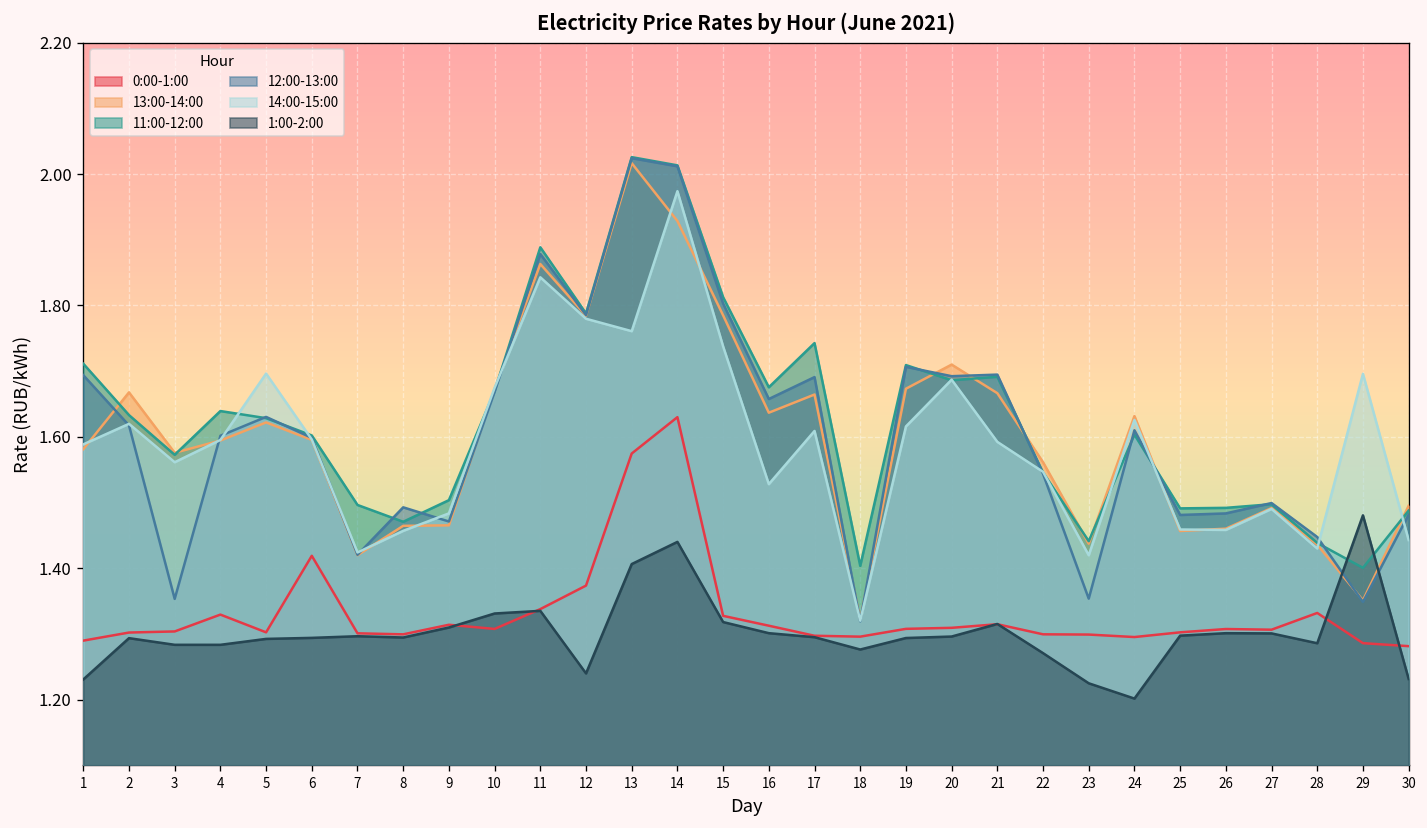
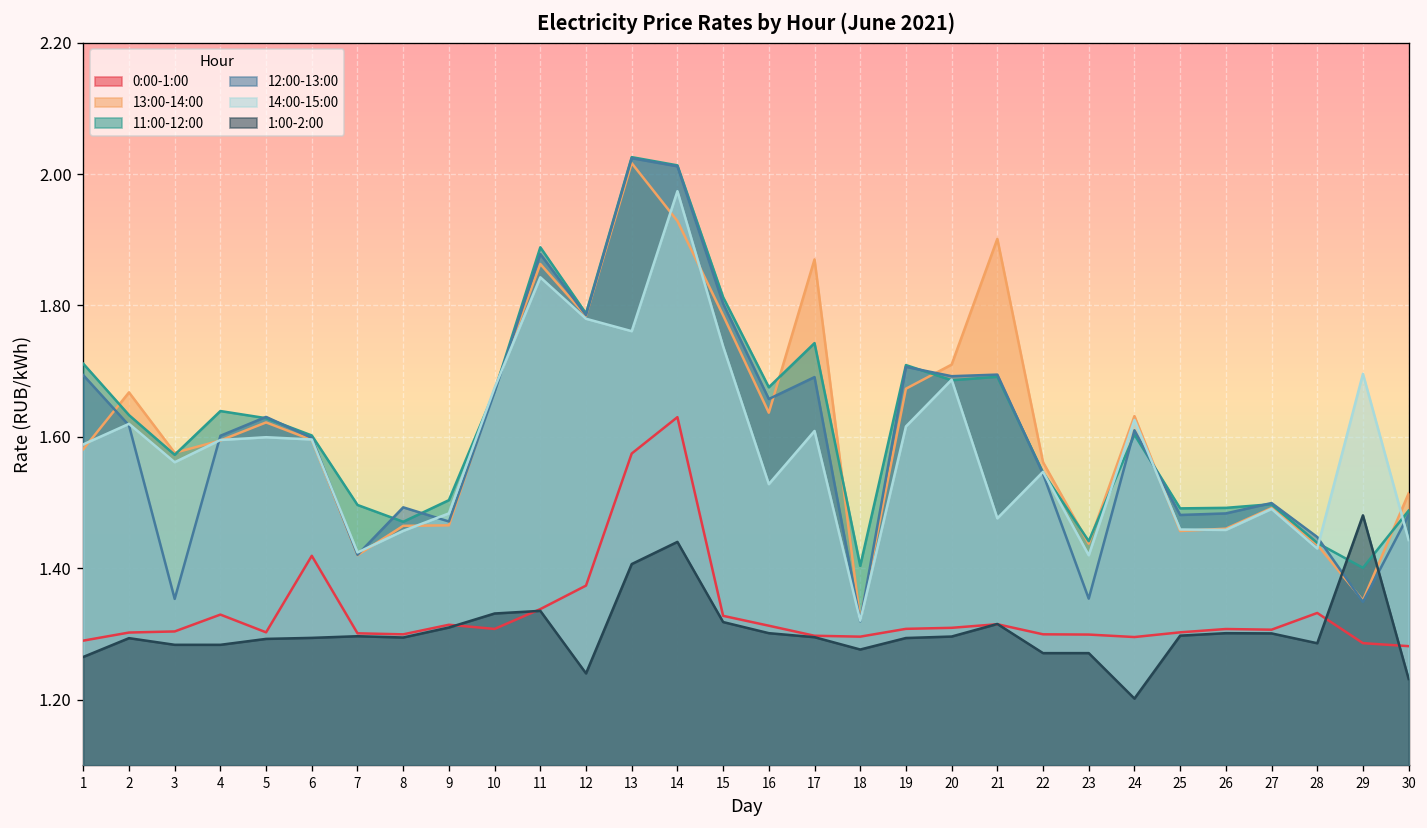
1:00-2:00, 1: 1.23 -> 1.26
14:00-15:00, 5: 1.70 -> 1.60
13:00-14:00, 17: 1.66 -> 1.87
13:00-14:00, 21: 1.67 -> 1.90
14:00-15:00, 21: 1.59 -> 1.48
1:00-2:00, 23: 1.22 -> 1.27
13:00-14:00, 30: 1.50 -> 1.51
